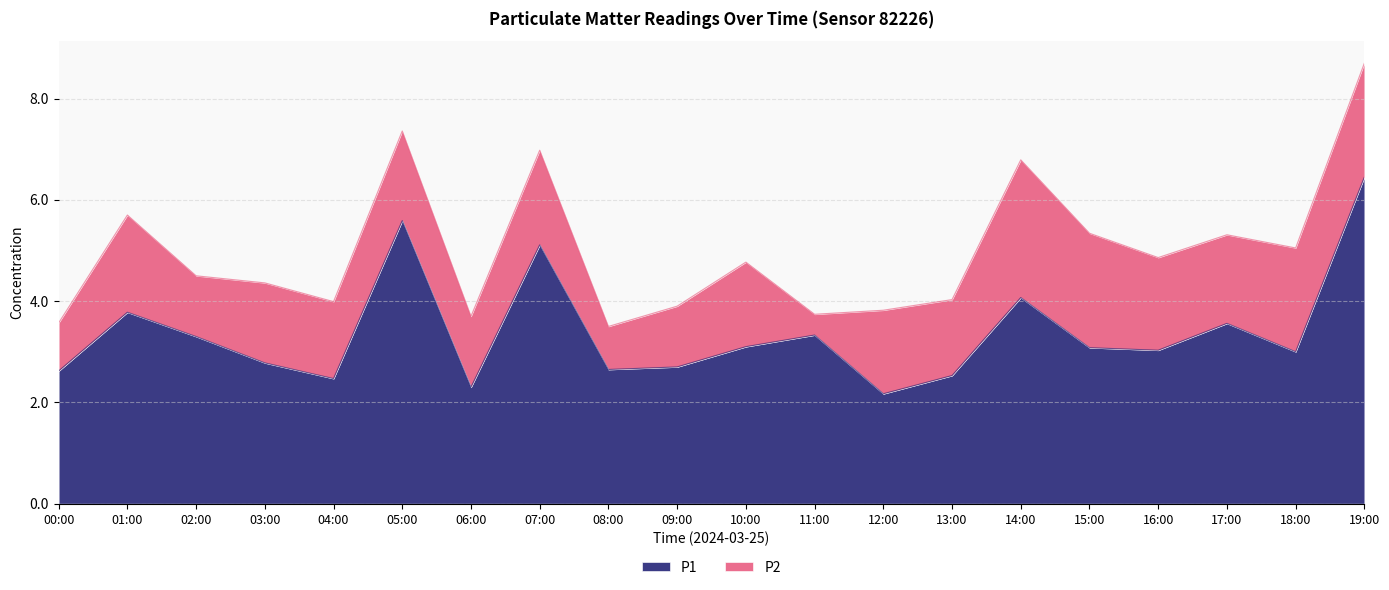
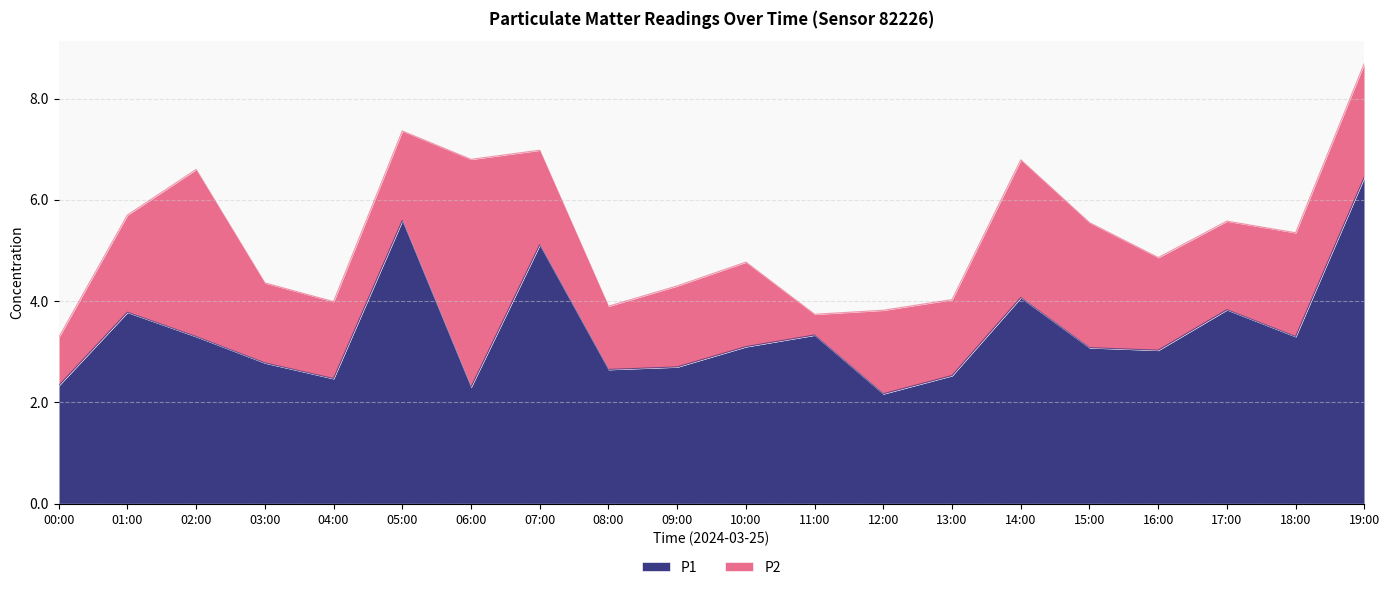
P1, 00:00: 2.6 -> 2.3
P2, 02:00: 1.2 -> 3.3
P2, 06:00: 1.4 -> 4.5
P2, 08:00: 0.9 -> 1.3
P2, 09:00: 1.2 -> 1.6
P2, 15:00: 2.3 -> 2.5
P1, 17:00: 3.6 -> 3.8
P1, 18:00: 3.0 -> 3.3
